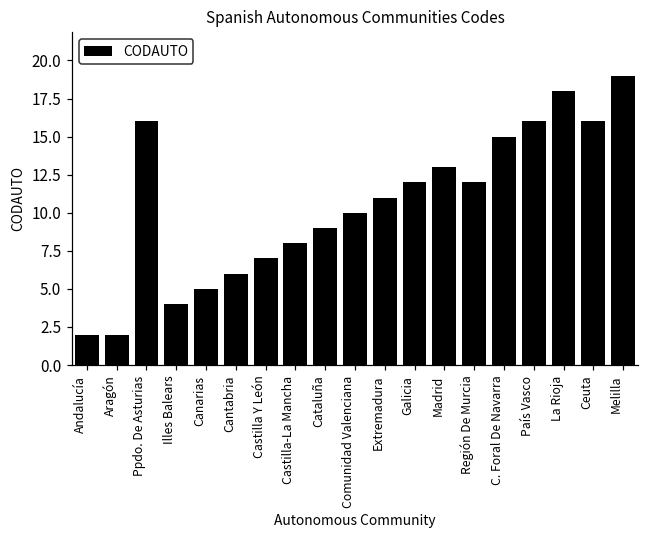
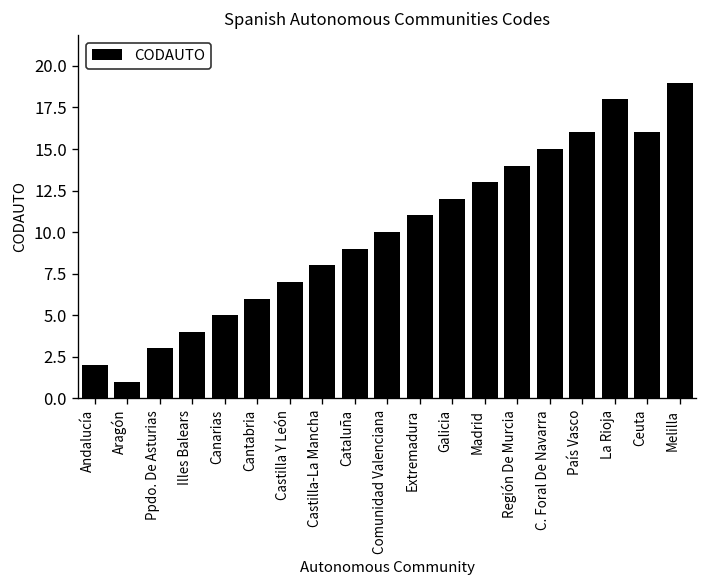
Aragón: 2 -> 1
Ppdo. De Asturias: 16 -> 3
Región De Murcia: 12 -> 14
